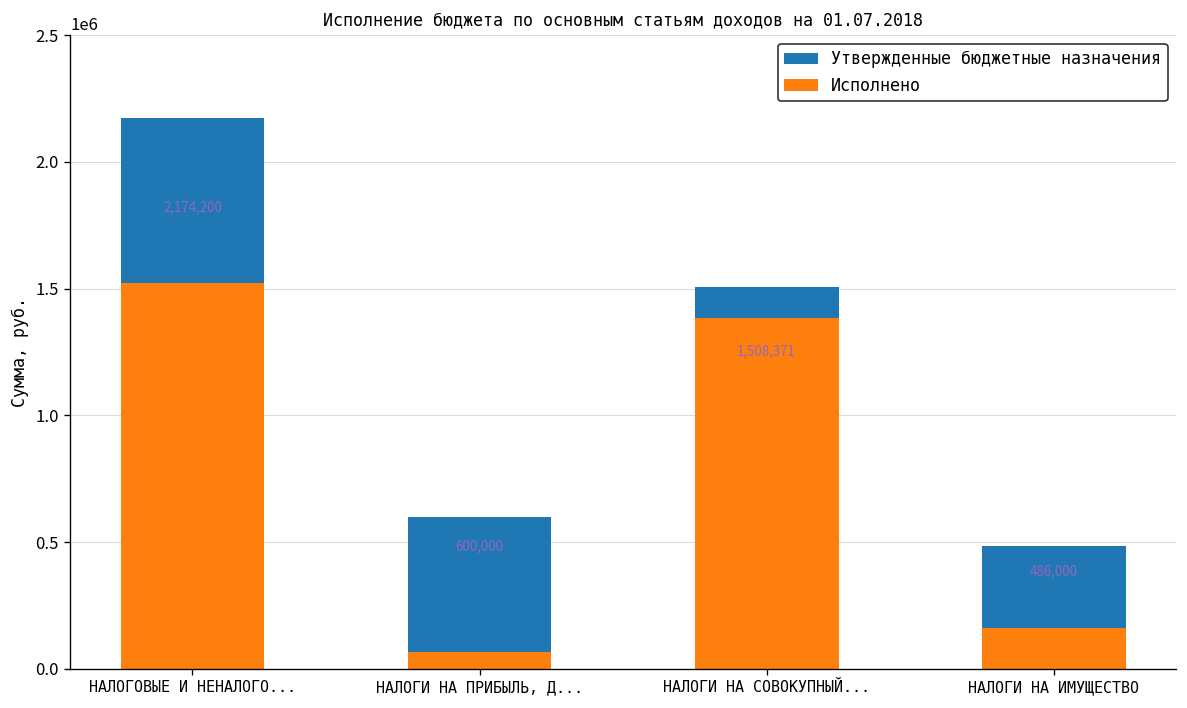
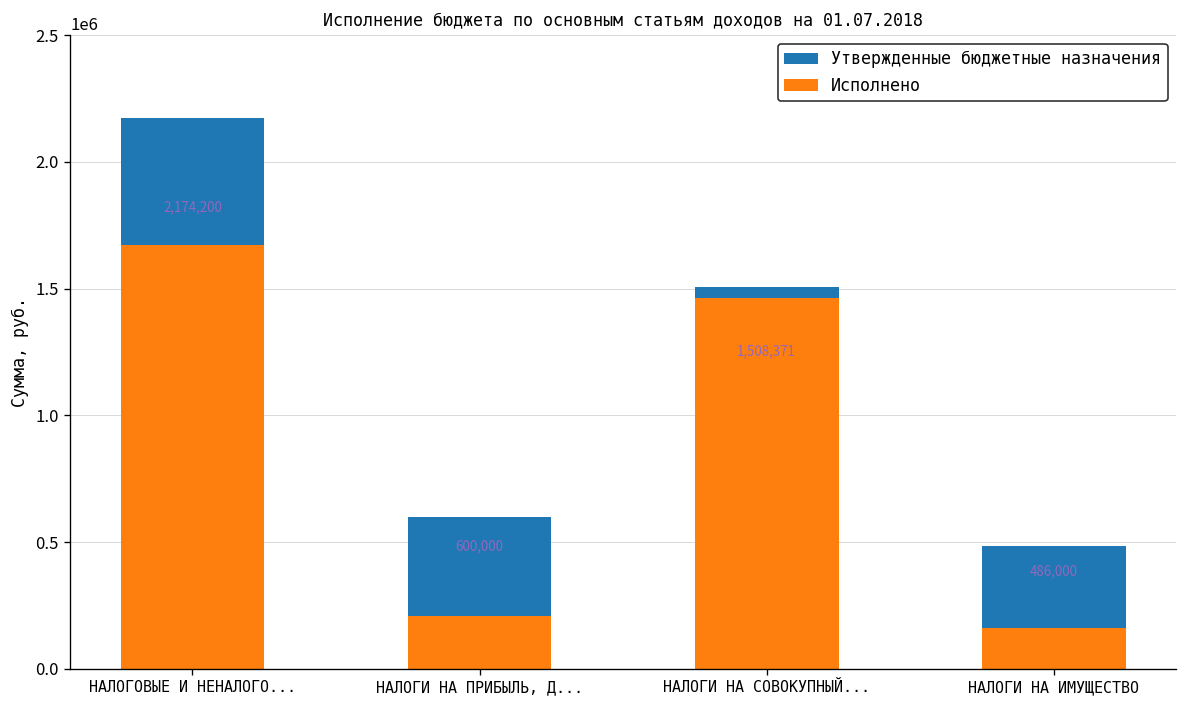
Исполнено, НАЛОГОВЫЕ И НЕНАЛОГО...: 1520000 -> 1670000
Исполнено, НАЛОГИ НА ПРИБЫЛЬ, Д...: 70000 -> 210000
Исполнено, НАЛОГИ НА СОВОКУПНЫЙ...: 1380000 -> 1460000
